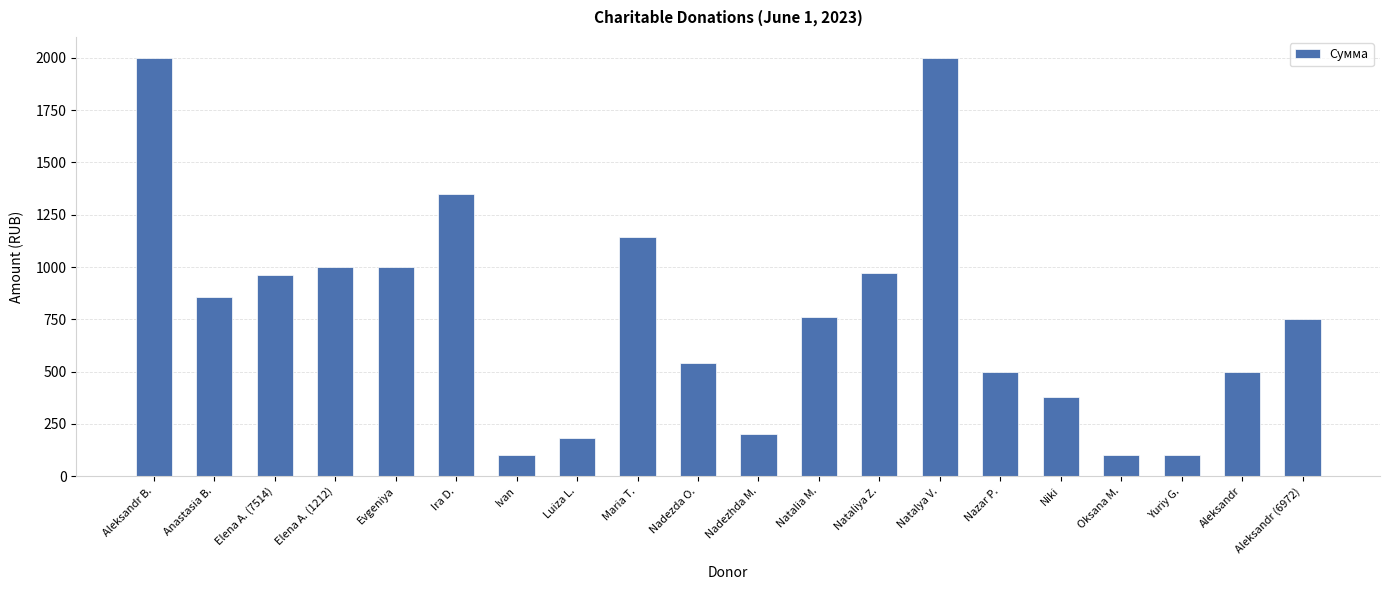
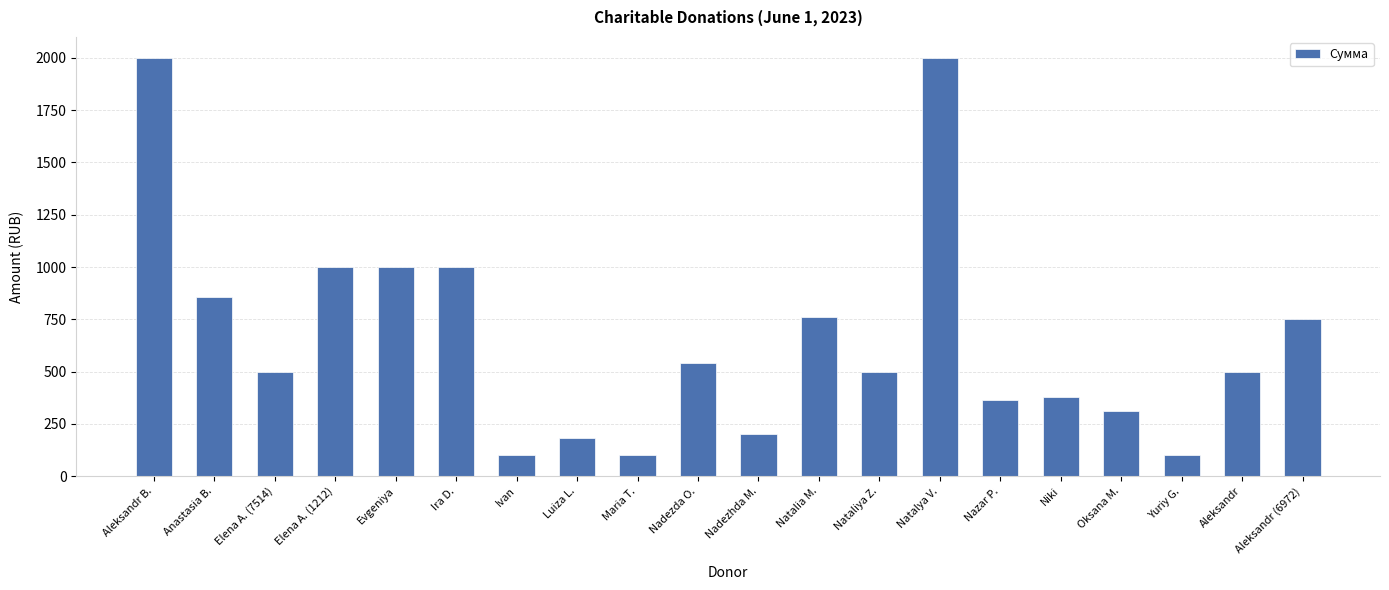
Elena A. (7514): 960 -> 500
Ira D.: 1350 -> 1000
Maria T.: 1150 -> 100
Nataliya Z.: 970 -> 500
Nazar P.: 500 -> 370
Oksana M.: 100 -> 310
